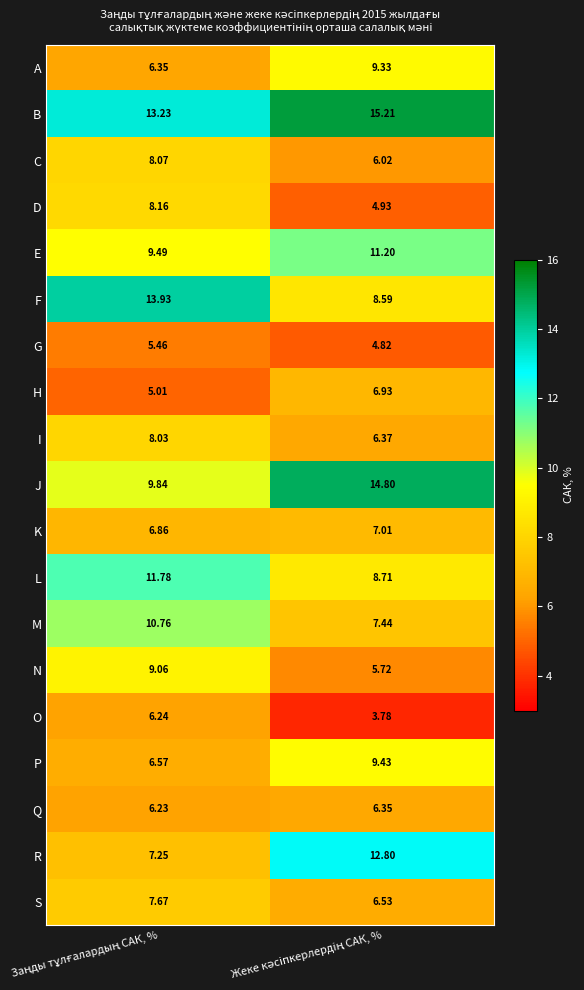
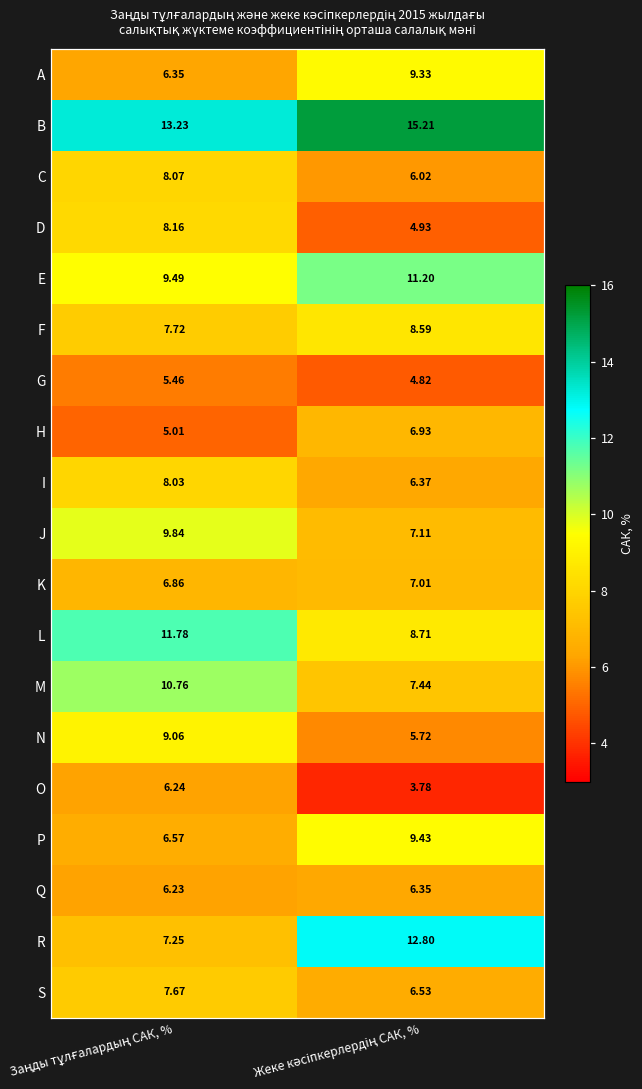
F, Заңды тұлғалардың САК, %: 13.93 -> 7.72
J, Жеке кәсіпкерлердің САК, %: 14.80 -> 7.11
